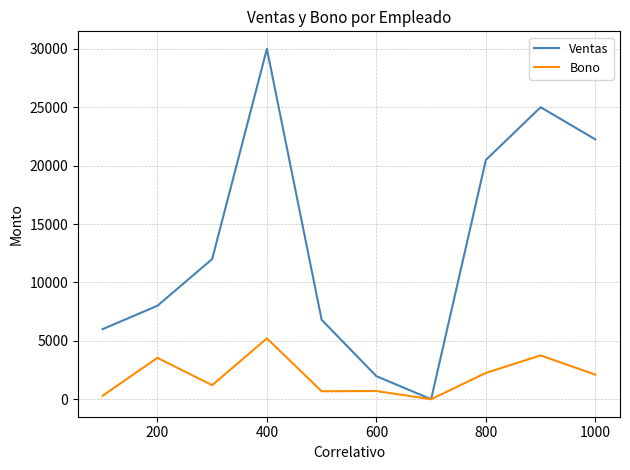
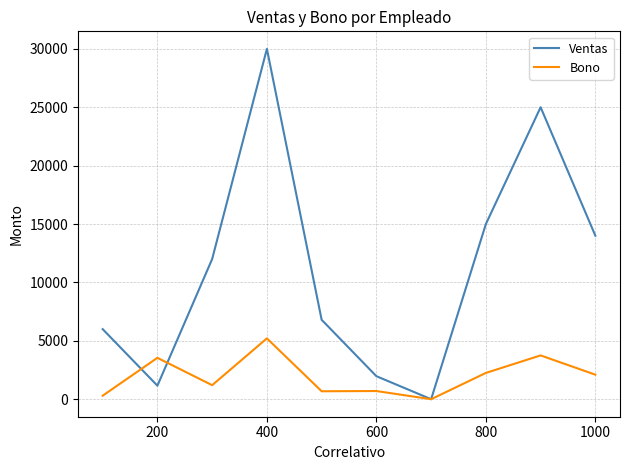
Ventas, 200: 8000 -> 1200
Ventas, 800: 20500 -> 15000
Ventas, 1000: 22200 -> 14000
